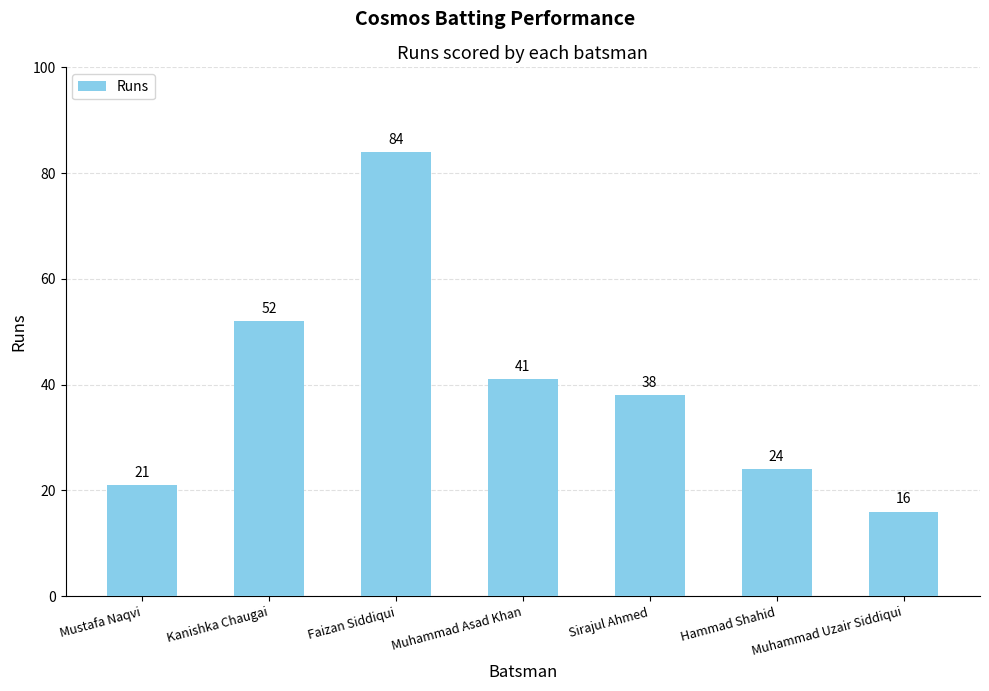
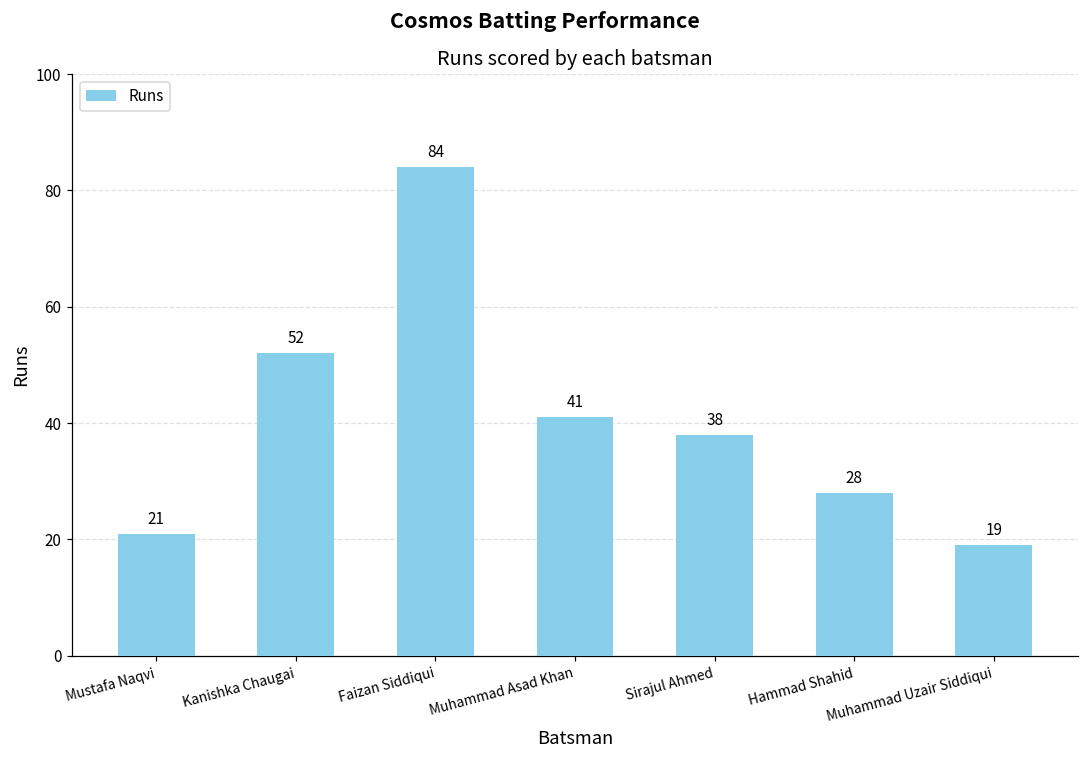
Hammad Shahid: 24 -> 28
Muhammad Uzair Siddiqui: 16 -> 19
